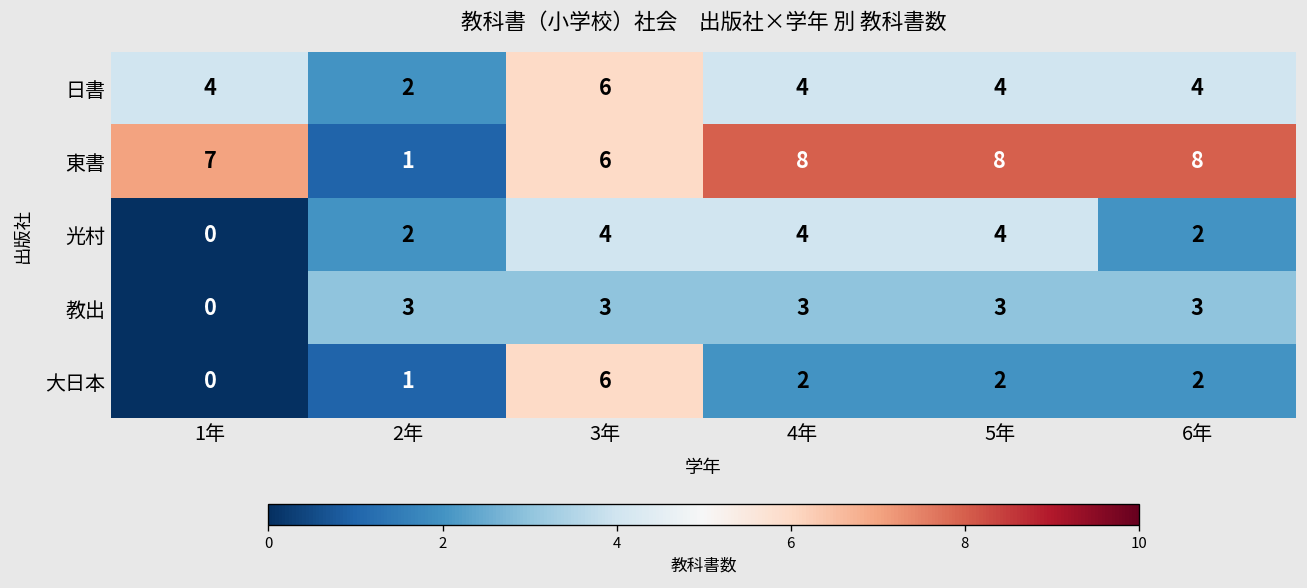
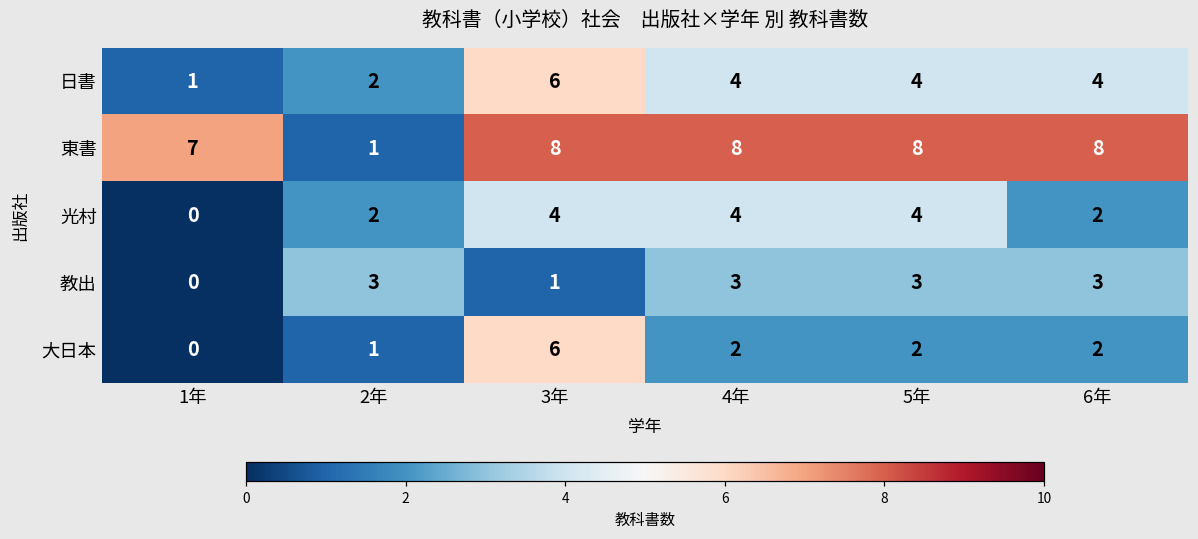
日書, 1年: 4 -> 1
東書, 3年: 6 -> 8
教出, 3年: 3 -> 1
